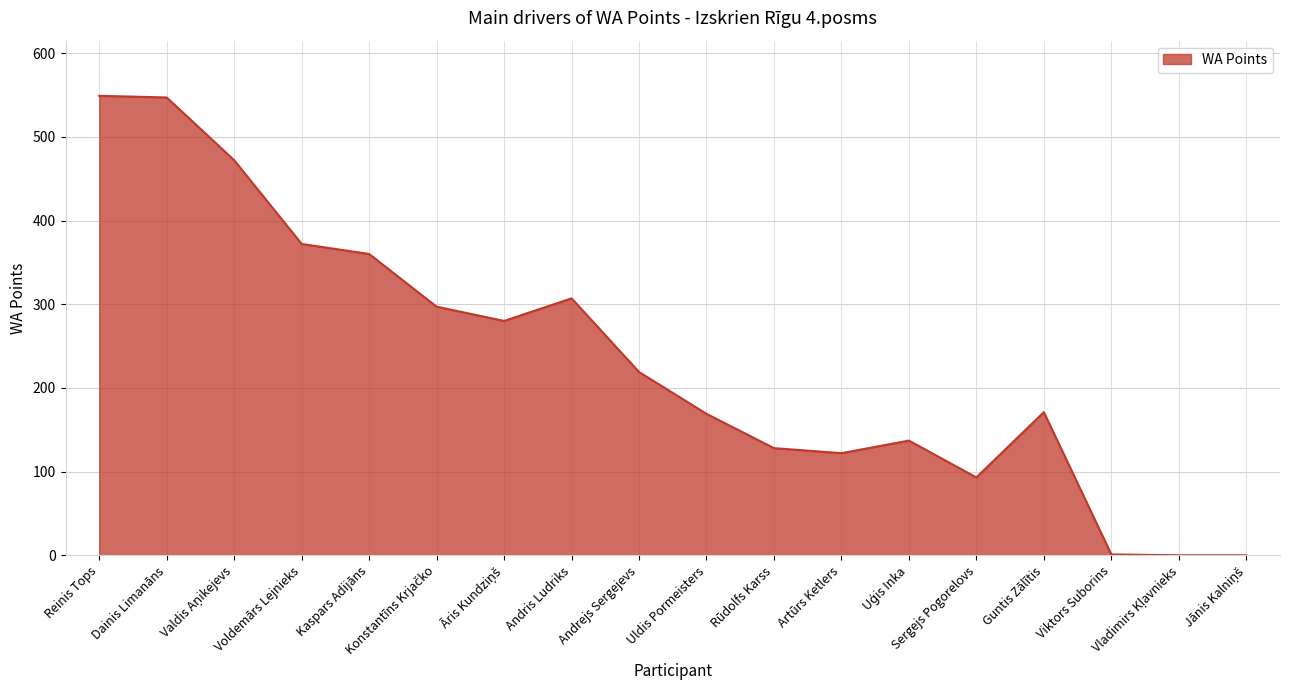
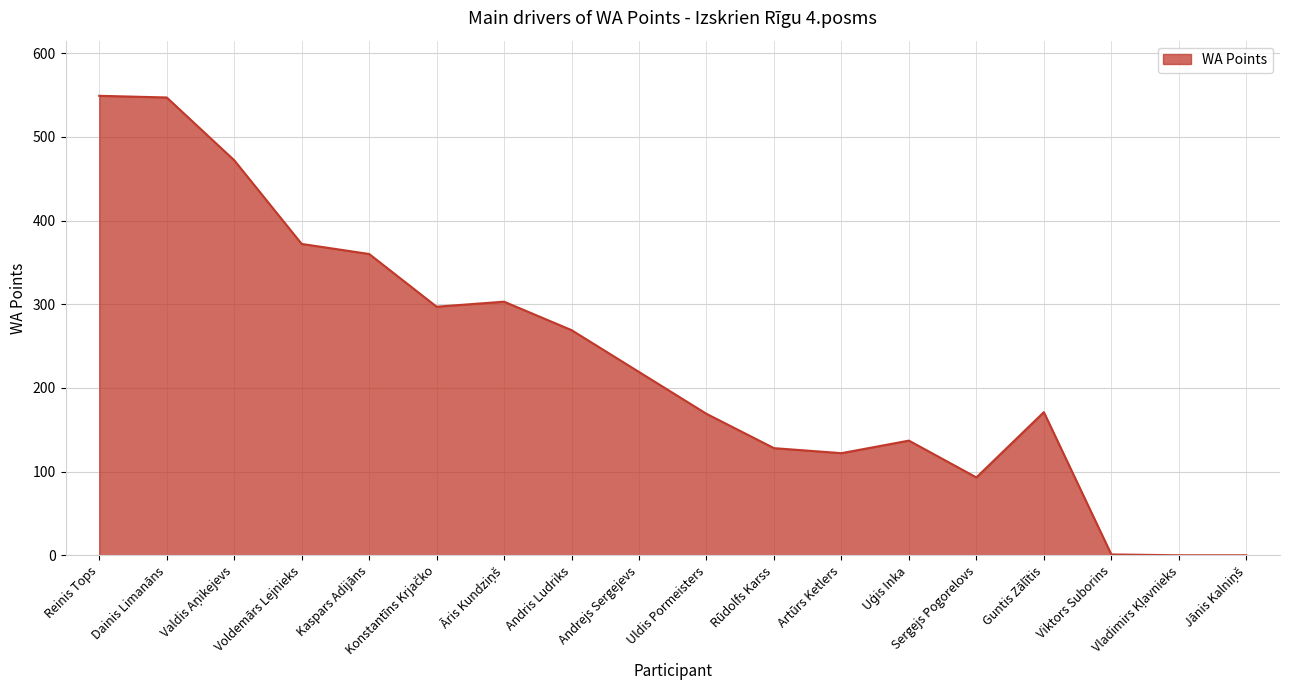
Āris Kundziņš: 280 -> 300
Andris Ludriks: 310 -> 270
